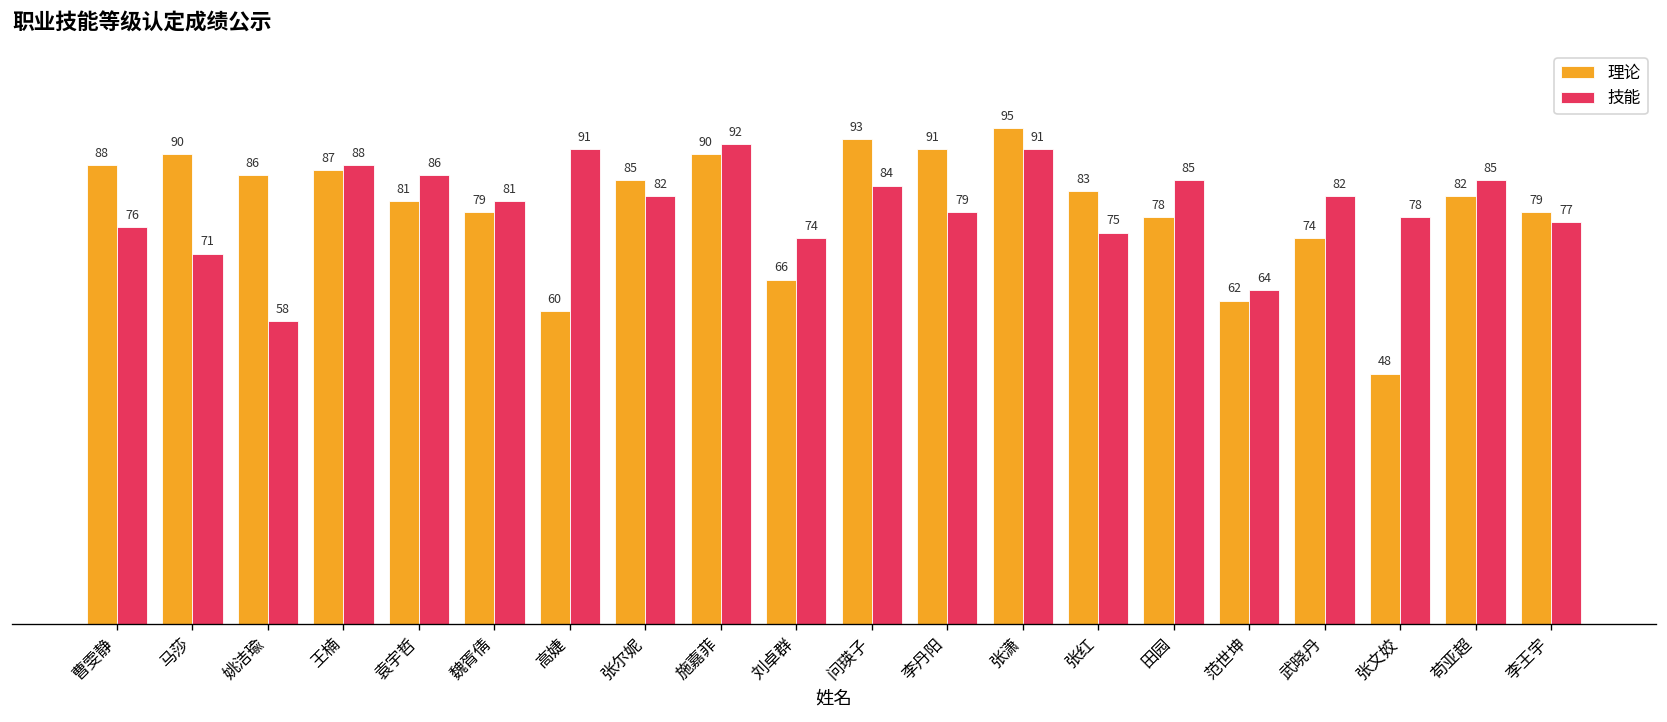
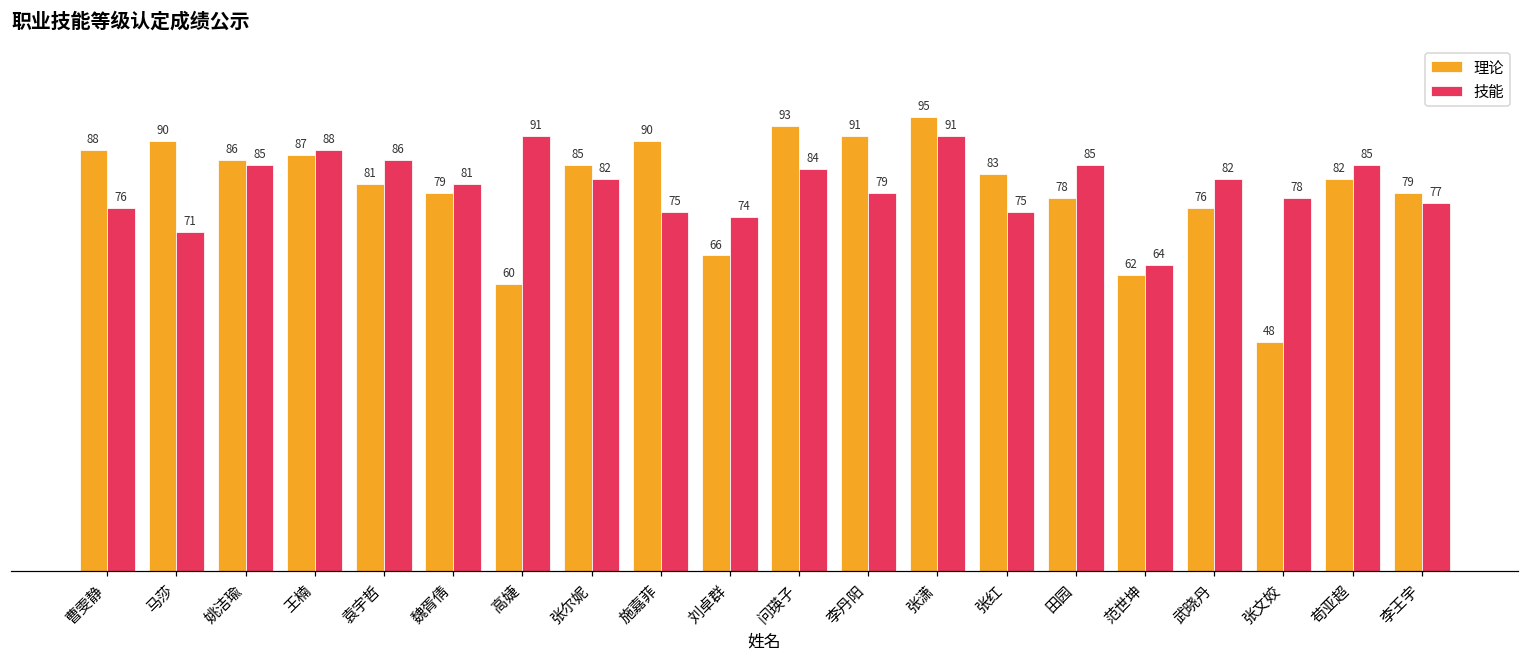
技能, 姚洁瑜: 58 -> 85
技能, 施嘉菲: 92 -> 75
理论, 武晓丹: 74 -> 76
